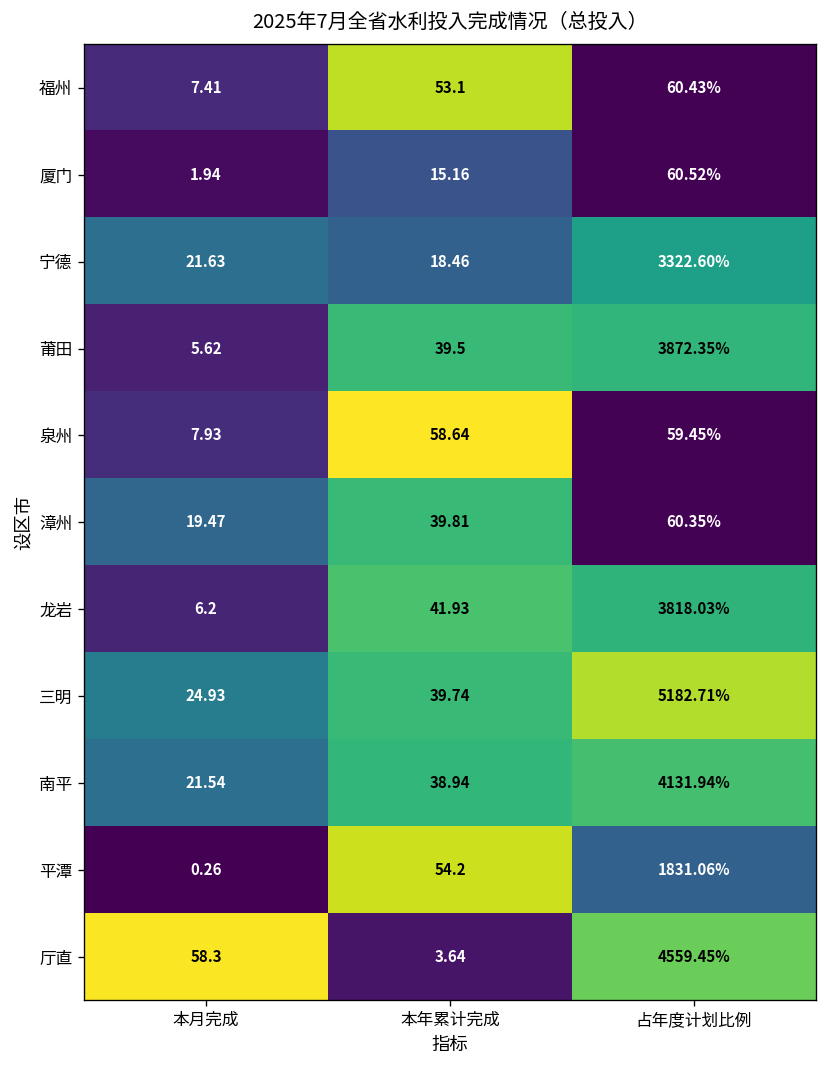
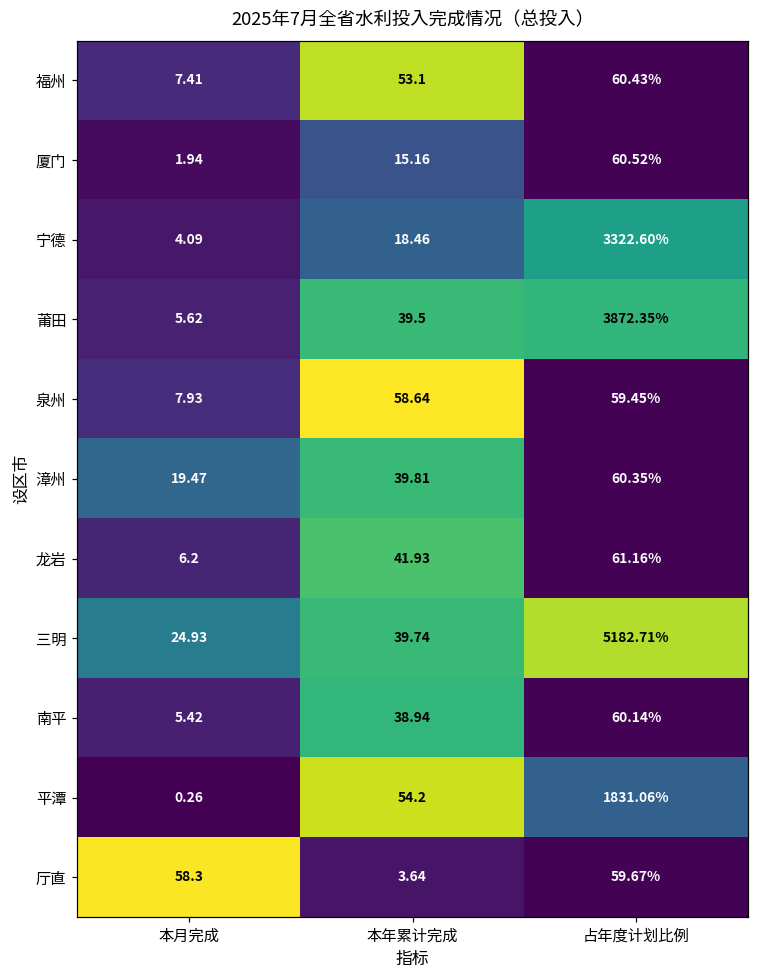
宁德, 本月完成: 21.63 -> 4.09
龙岩, 占年度计划比例: 3818.03% -> 61.16%
南平, 本月完成: 21.54 -> 5.42
南平, 占年度计划比例: 4131.94% -> 60.14%
厅直, 占年度计划比例: 4559.45% -> 59.67%
